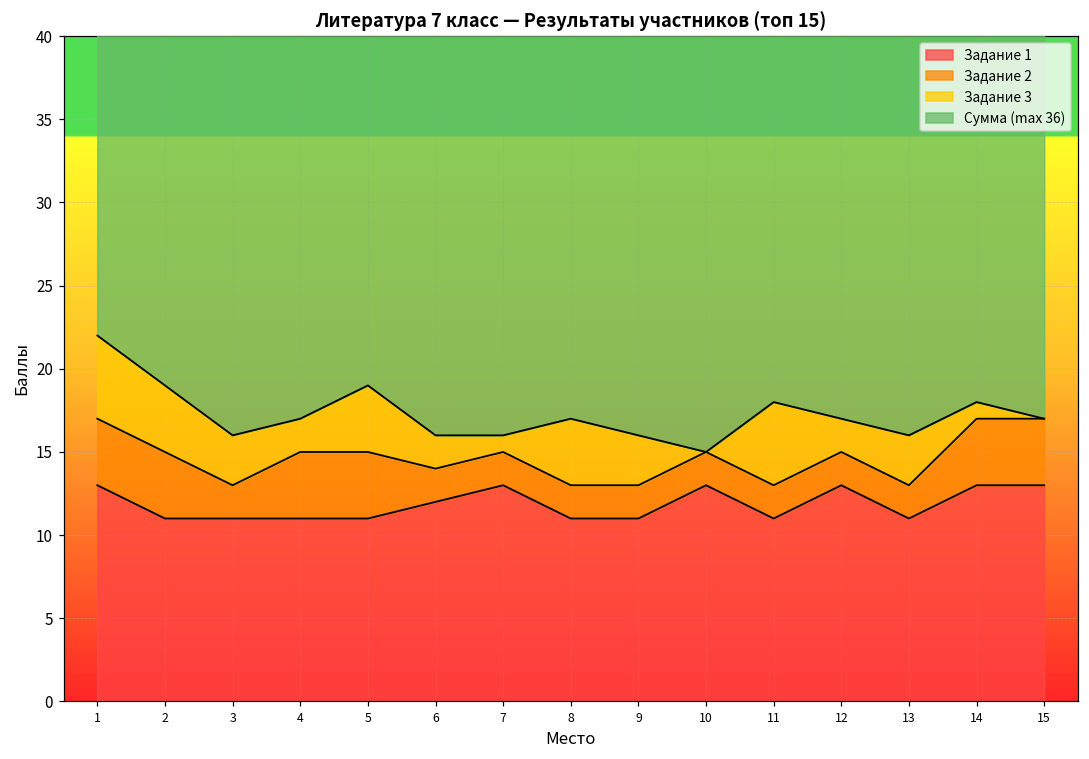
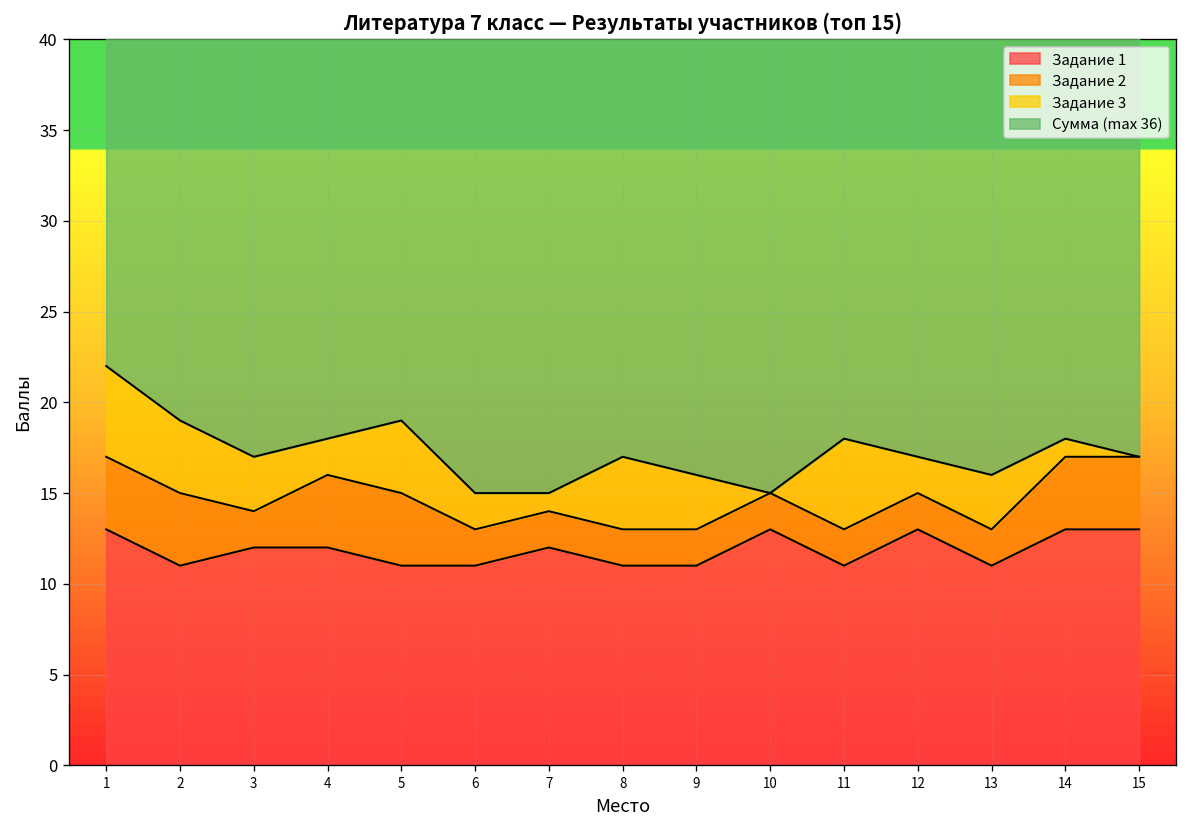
Задание 1, 3: 11 -> 12
Задание 1, 4: 11 -> 12
Задание 1, 6: 12 -> 11
Задание 1, 7: 13 -> 12
